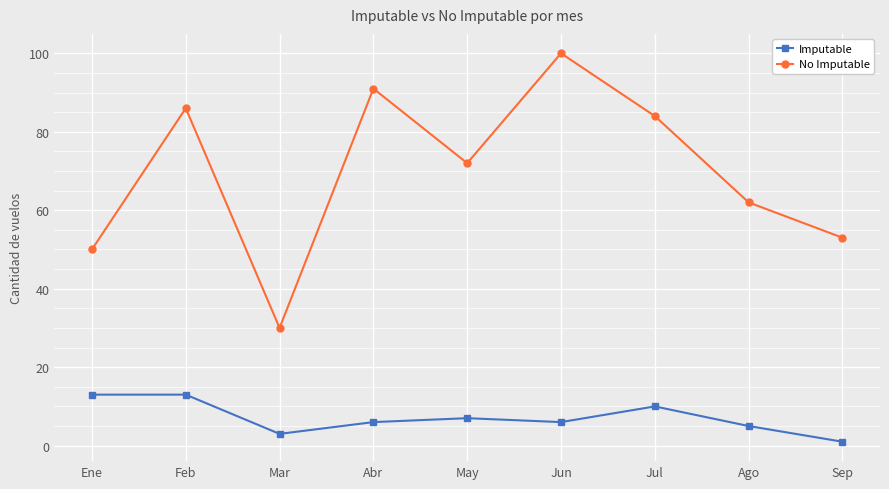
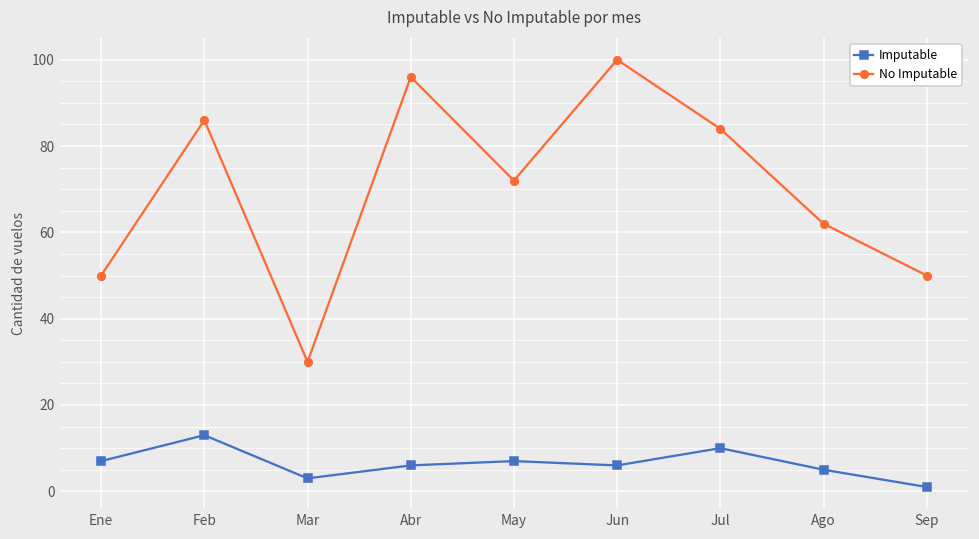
Imputable, Ene: 13 -> 7
No Imputable, Abr: 91 -> 96
No Imputable, Sep: 53 -> 50
